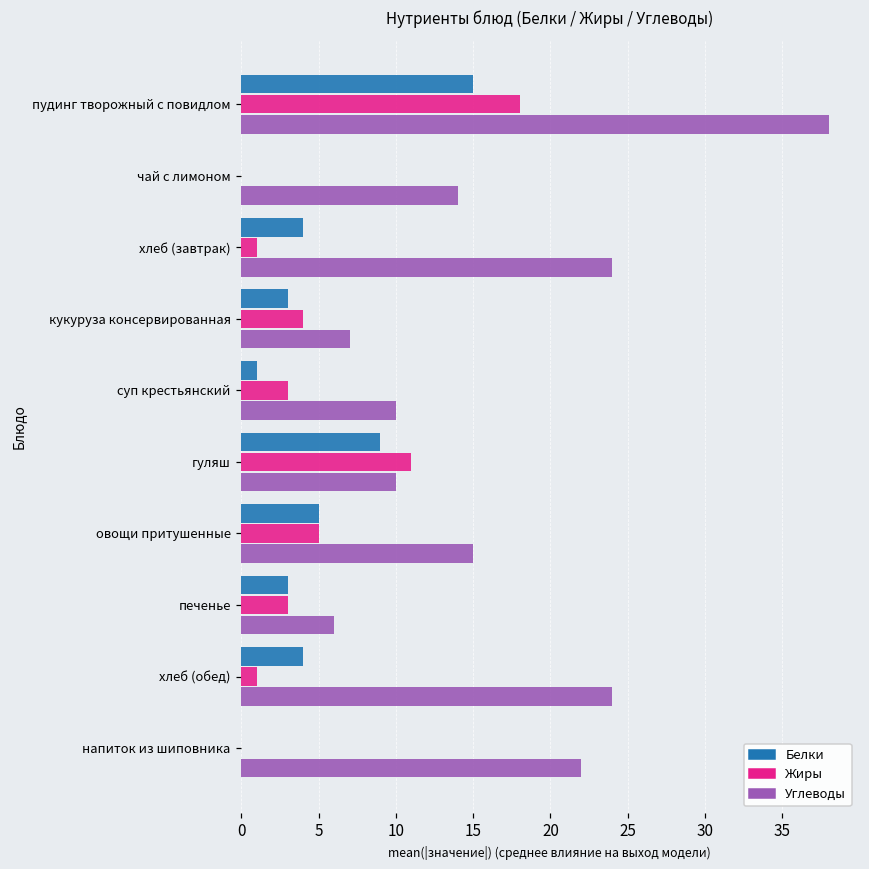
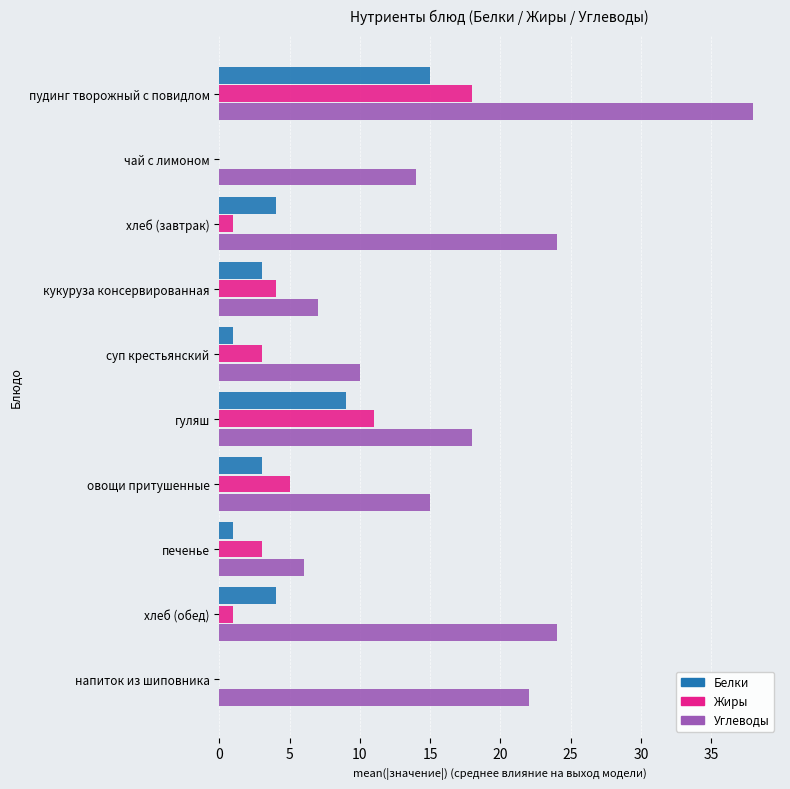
Углеводы, гуляш: 10 -> 18
Белки, овощи притушенные: 5 -> 3
Белки, печенье: 3 -> 1
